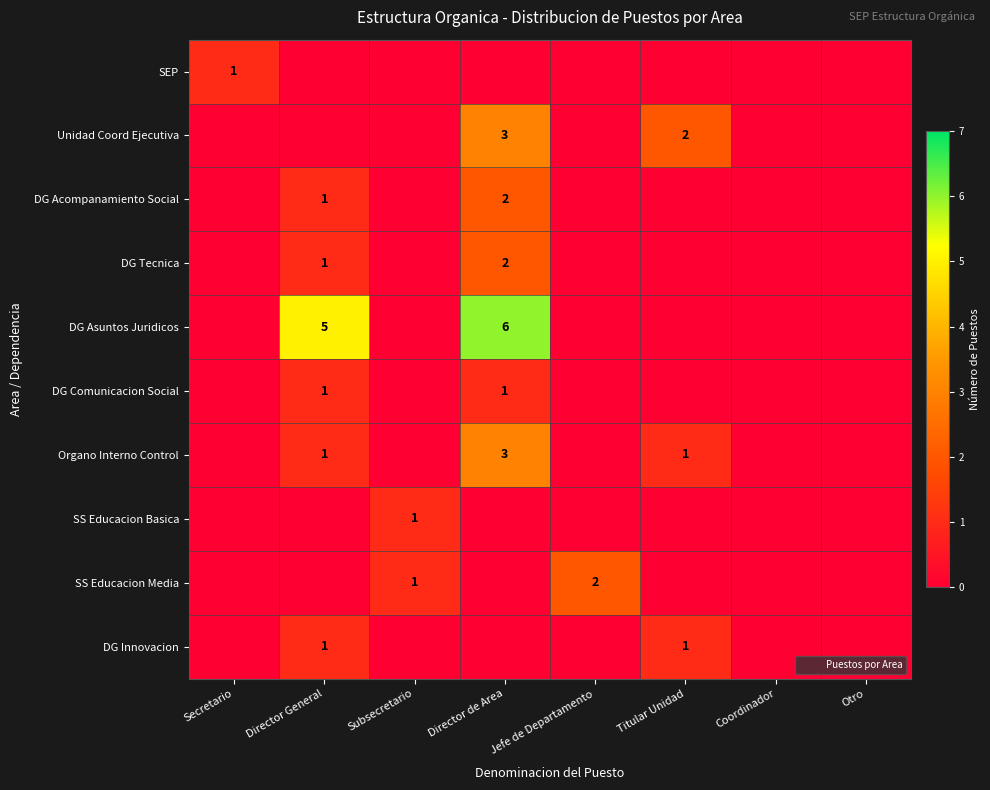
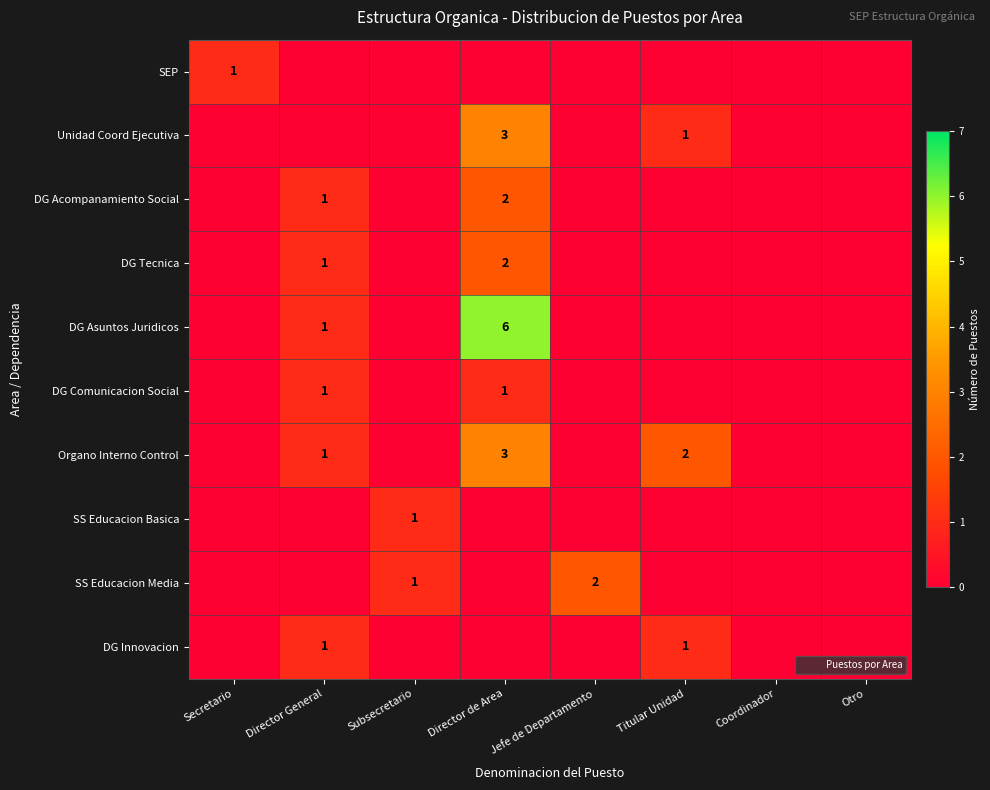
Unidad Coord Ejecutiva, Titular Unidad: 2 -> 1
DG Asuntos Juridicos, Director General: 5 -> 1
Organo Interno Control, Titular Unidad: 1 -> 2
